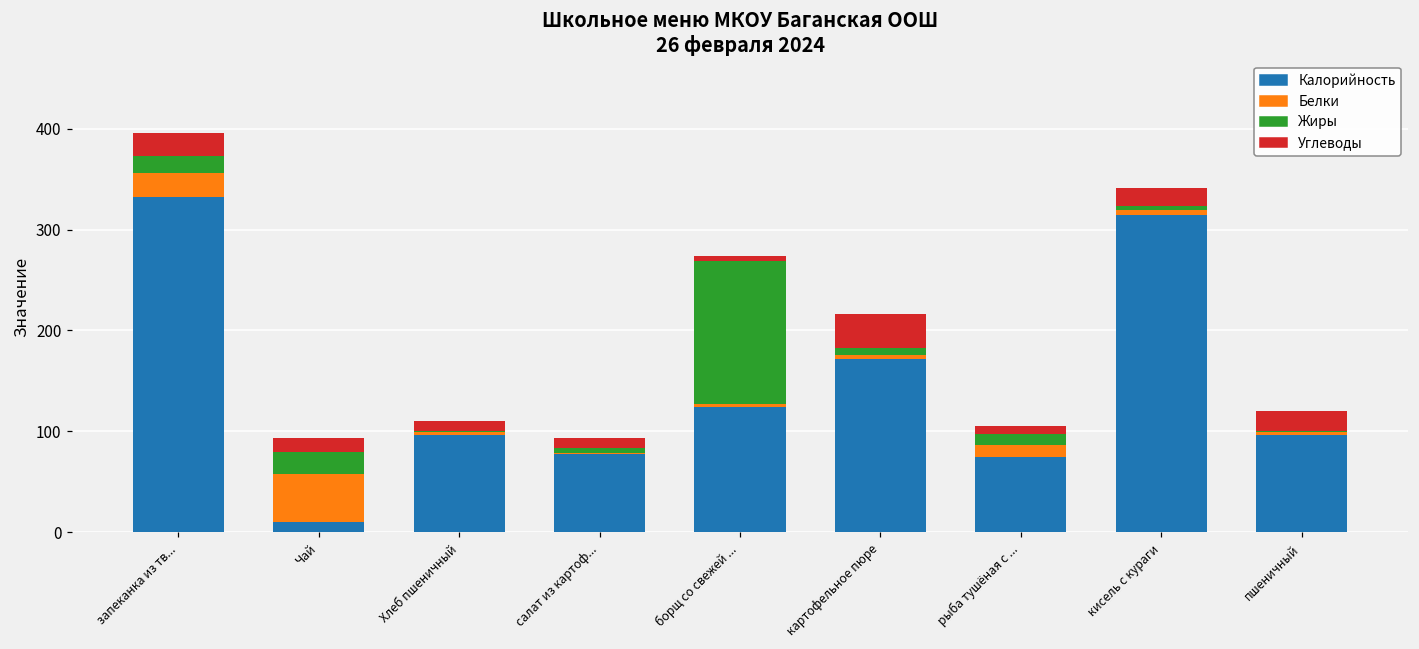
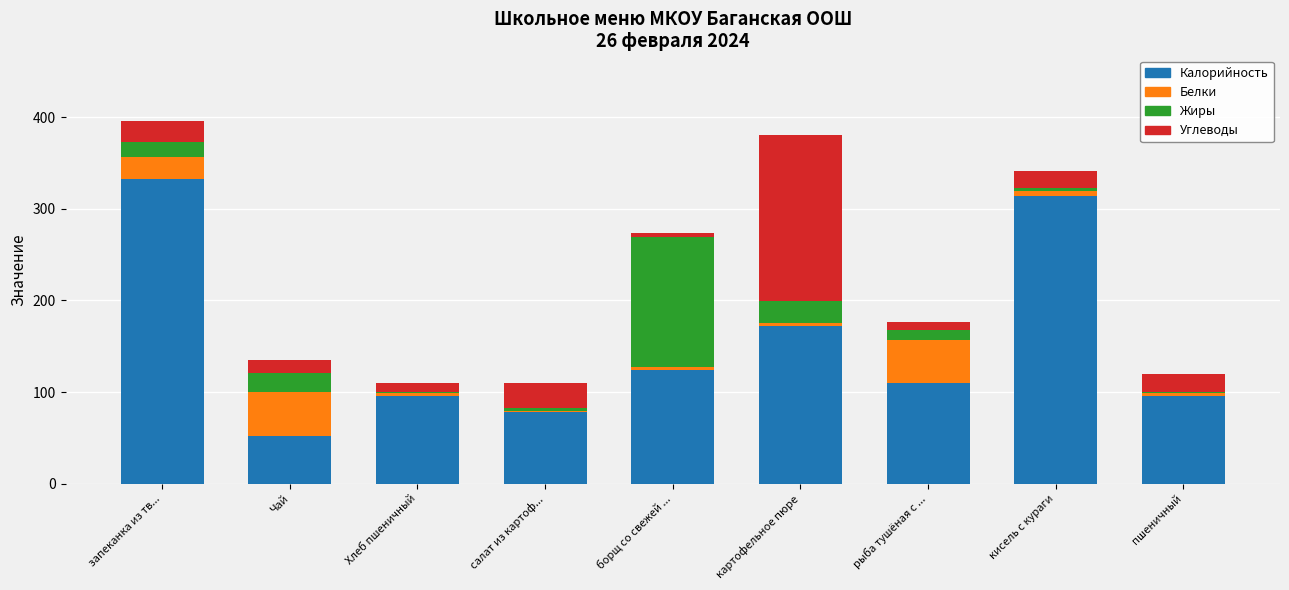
Калорийность, Чай: 10 -> 50
Углеводы, салат из картоф...: 10 -> 30
Жиры, картофельное пюре: 10 -> 20
Углеводы, картофельное пюре: 30 -> 180
Калорийность, рыба тушёная с ...: 80 -> 110
Белки, рыба тушёная с ...: 10 -> 50
